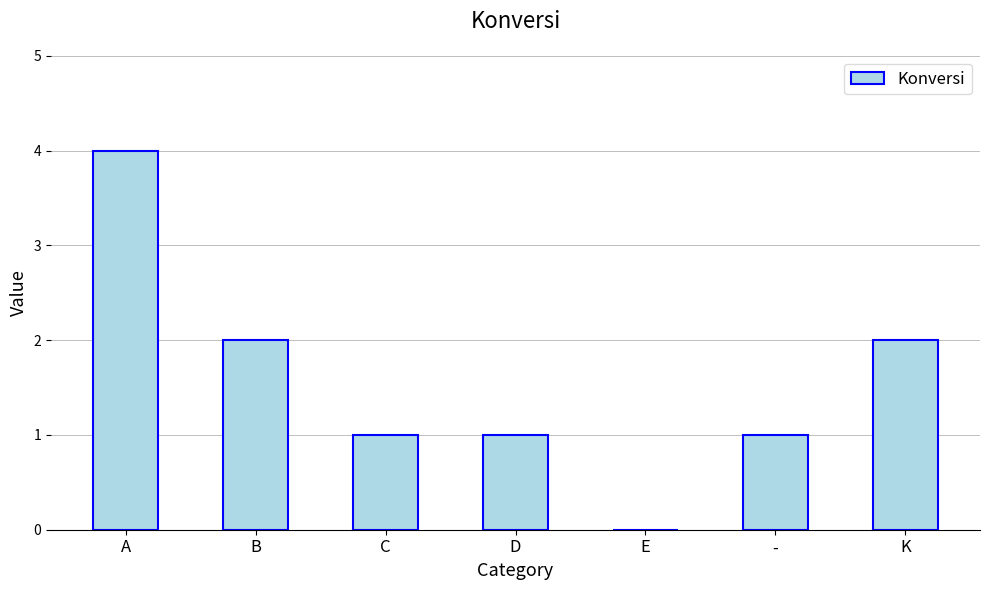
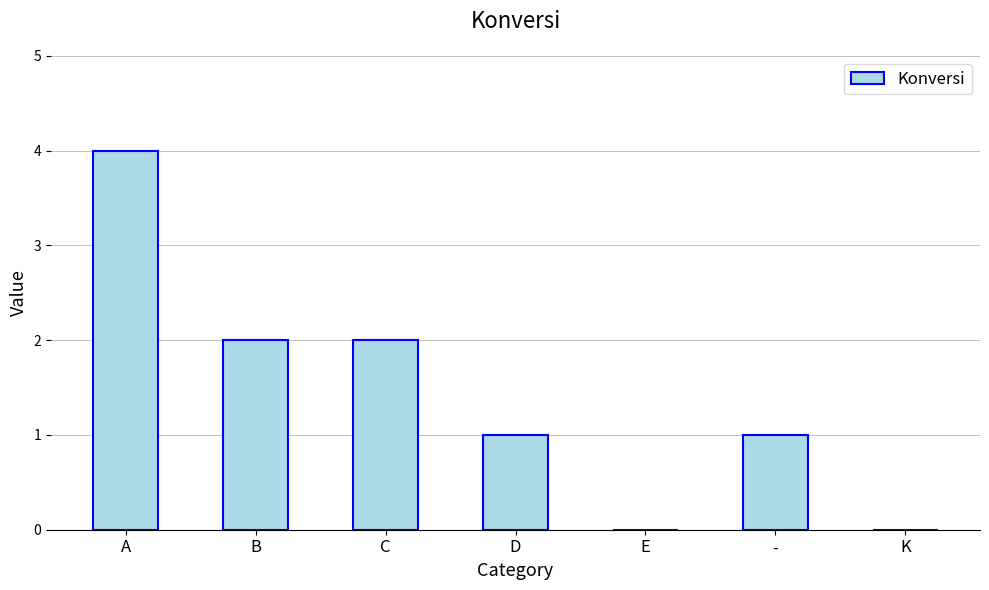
C: 1 -> 2
K: 2 -> 0
